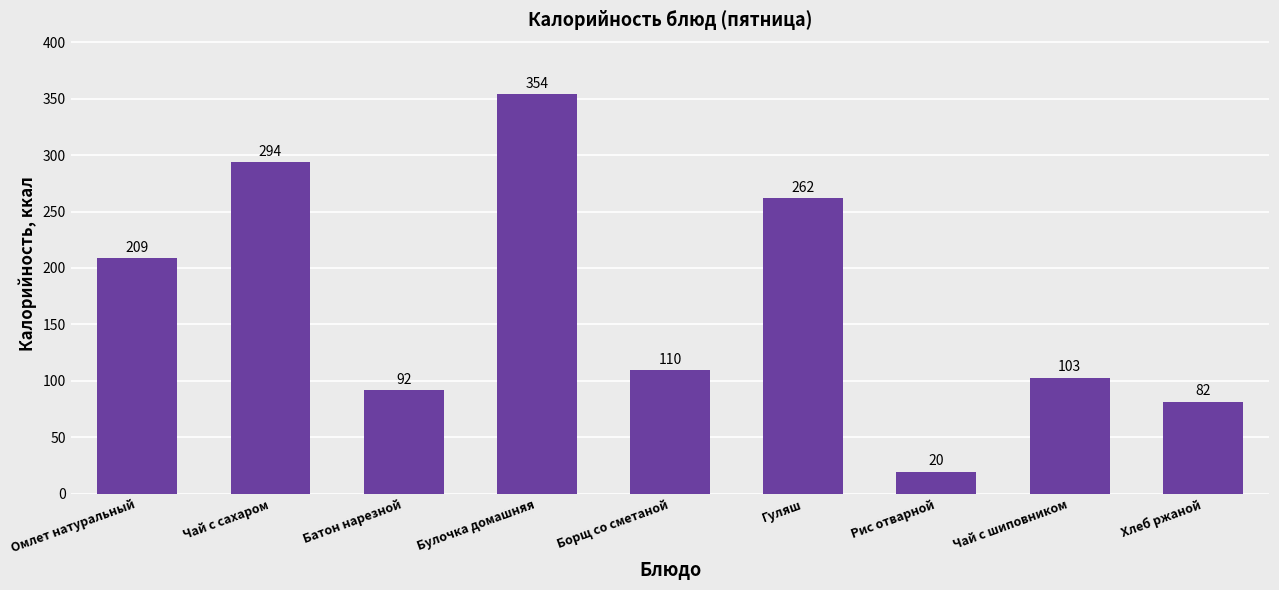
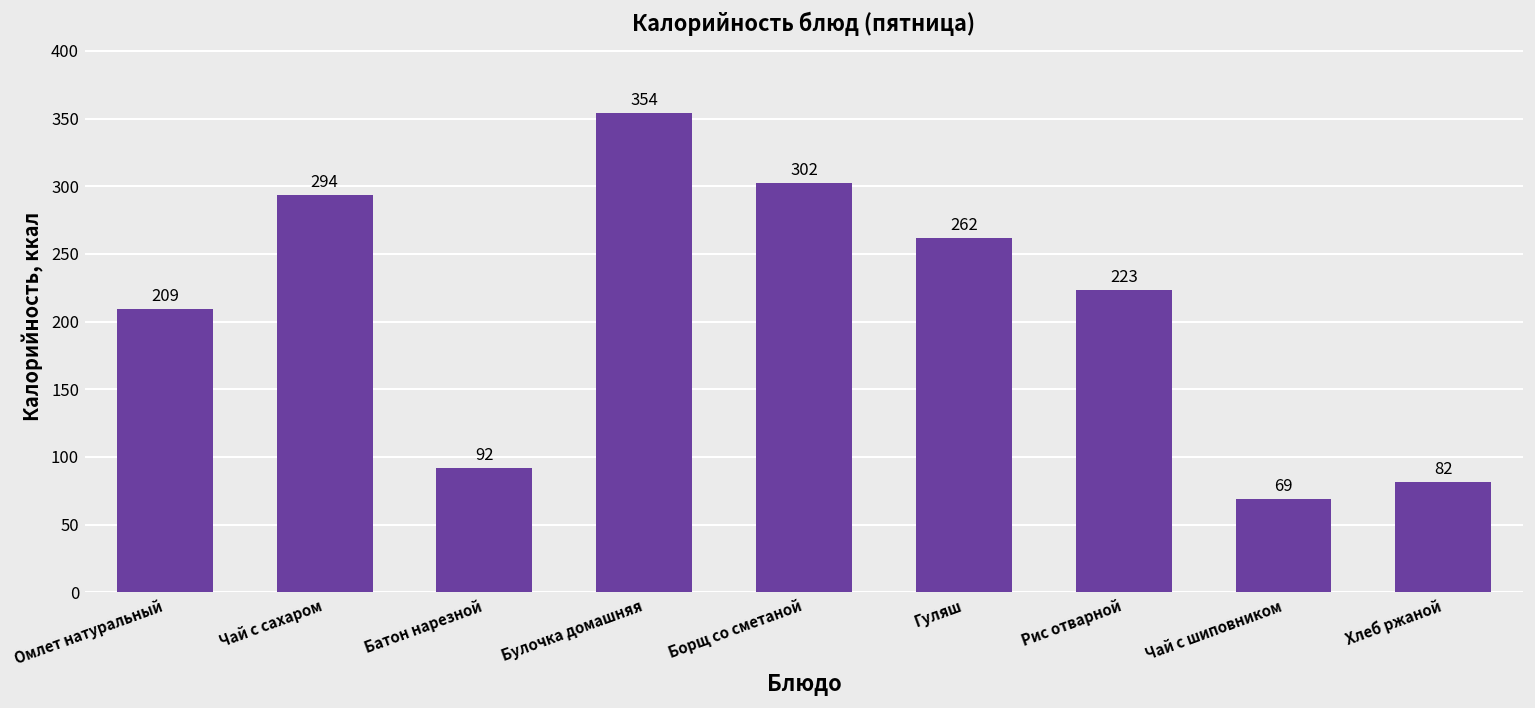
Борщ со сметаной: 110 -> 302
Рис отварной: 20 -> 223
Чай с шиповником: 103 -> 69
